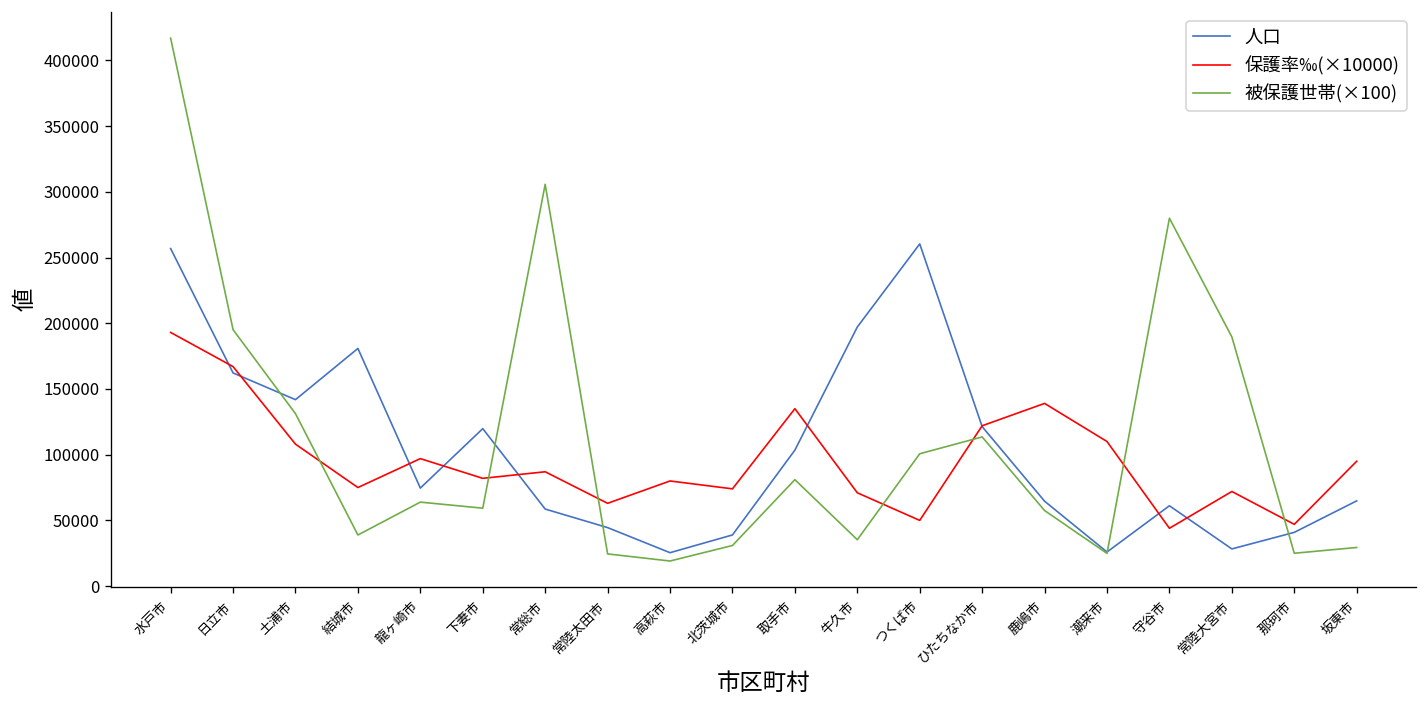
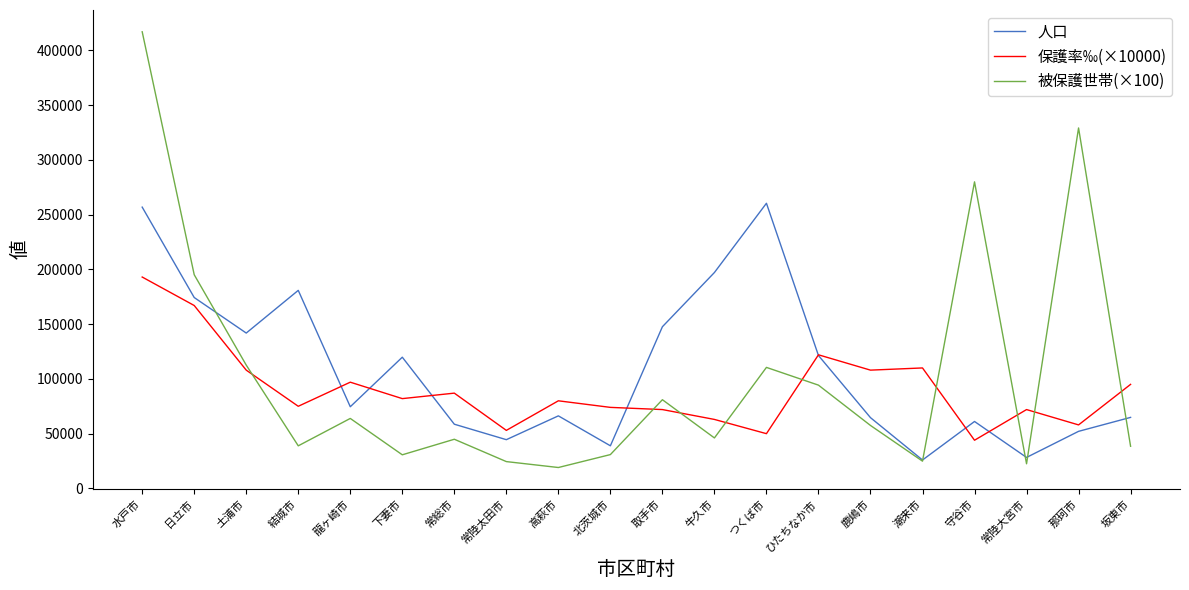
人口, 日立市: 162000 -> 174000
被保護世帯(×100), 土浦市: 131000 -> 113000
被保護世帯(×100), 下妻市: 59000 -> 31000
被保護世帯(×100), 常総市: 306000 -> 45000
保護率‰(×10000), 常陸太田市: 63000 -> 53000
人口, 高萩市: 25000 -> 66000
人口, 取手市: 103000 -> 148000
保護率‰(×10000), 取手市: 135000 -> 72000
保護率‰(×10000), 牛久市: 71000 -> 63000
被保護世帯(×100), 牛久市: 35000 -> 46000
被保護世帯(×100), つくば市: 101000 -> 111000
被保護世帯(×100), ひたちなか市: 114000 -> 94000
保護率‰(×10000), 鹿嶋市: 139000 -> 108000
被保護世帯(×100), 常陸大宮市: 190000 -> 23000
人口, 那珂市: 41000 -> 52000
保護率‰(×10000), 那珂市: 47000 -> 58000
被保護世帯(×100), 那珂市: 25000 -> 329000
被保護世帯(×100), 坂東市: 29000 -> 39000
